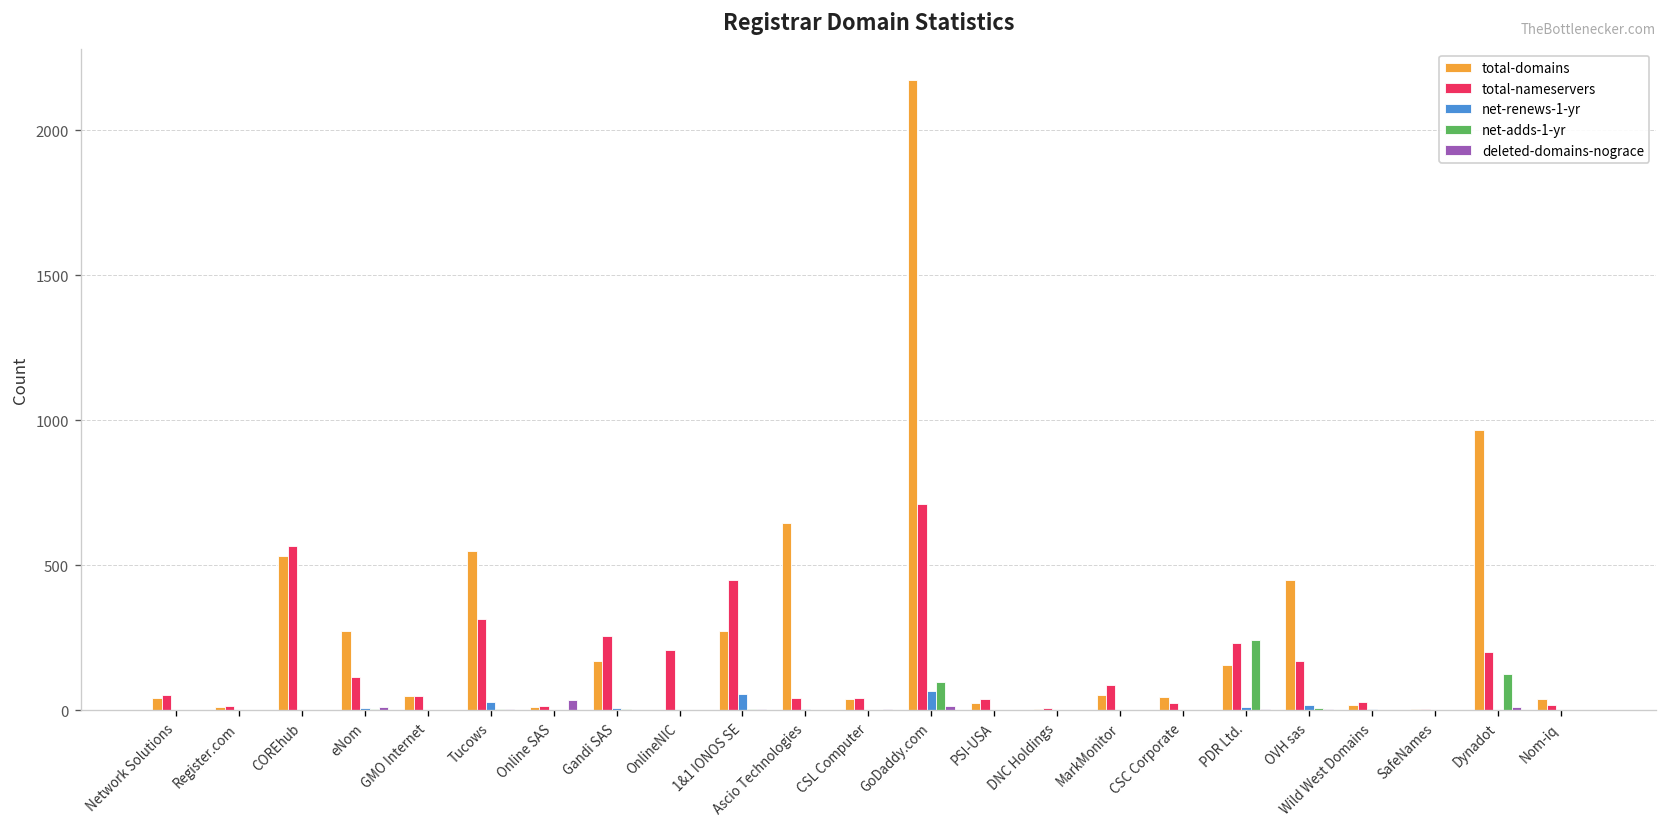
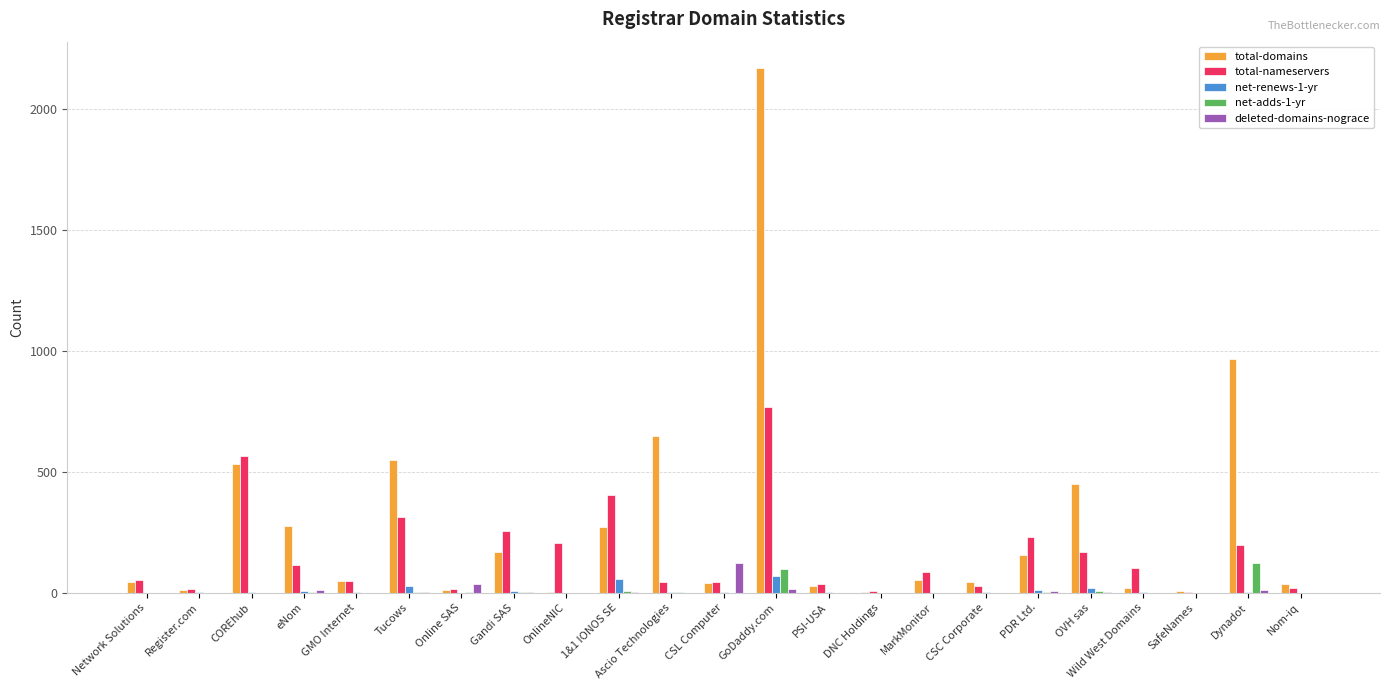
total-nameservers, 1&1 IONOS SE: 450 -> 400
deleted-domains-nograce, CSL Computer: 0 -> 120
total-nameservers, GoDaddy.com: 710 -> 770
net-adds-1-yr, PDR Ltd.: 240 -> 0
total-nameservers, Wild West Domains: 30 -> 100
